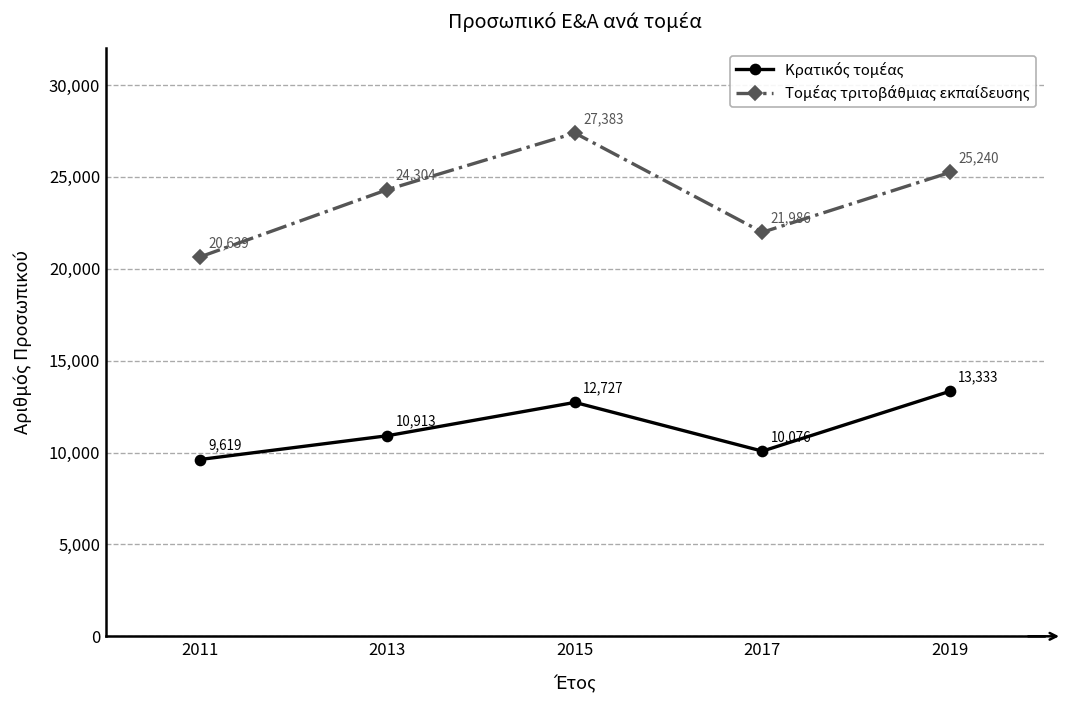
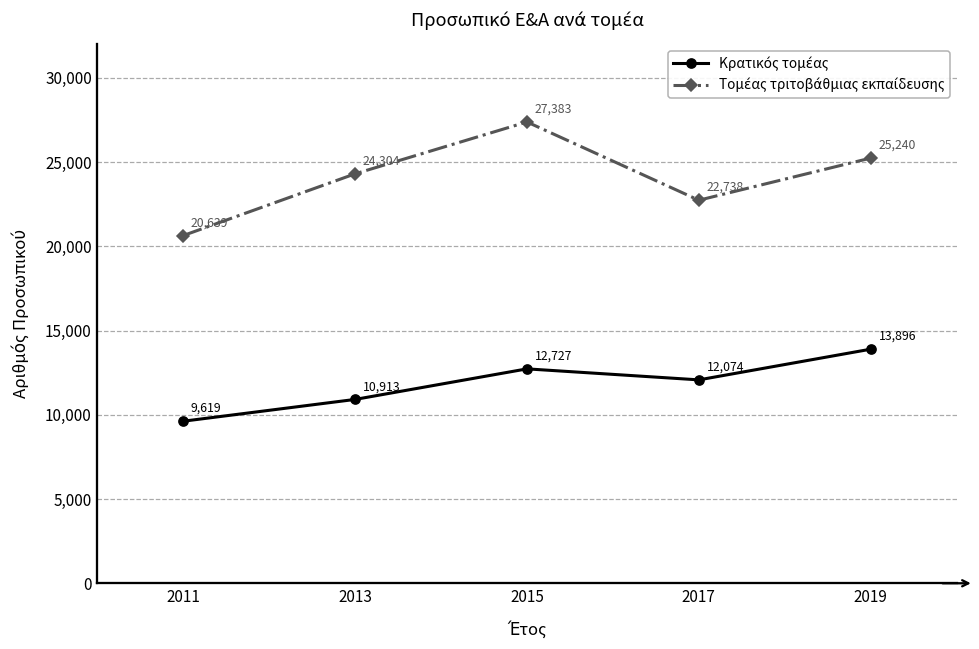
Κρατικός τομέας, 2017: 10,076 -> 12,074
Τομέας τριτοβάθμιας εκπαίδευσης, 2017: 21,986 -> 22,738
Κρατικός τομέας, 2019: 13,333 -> 13,896
